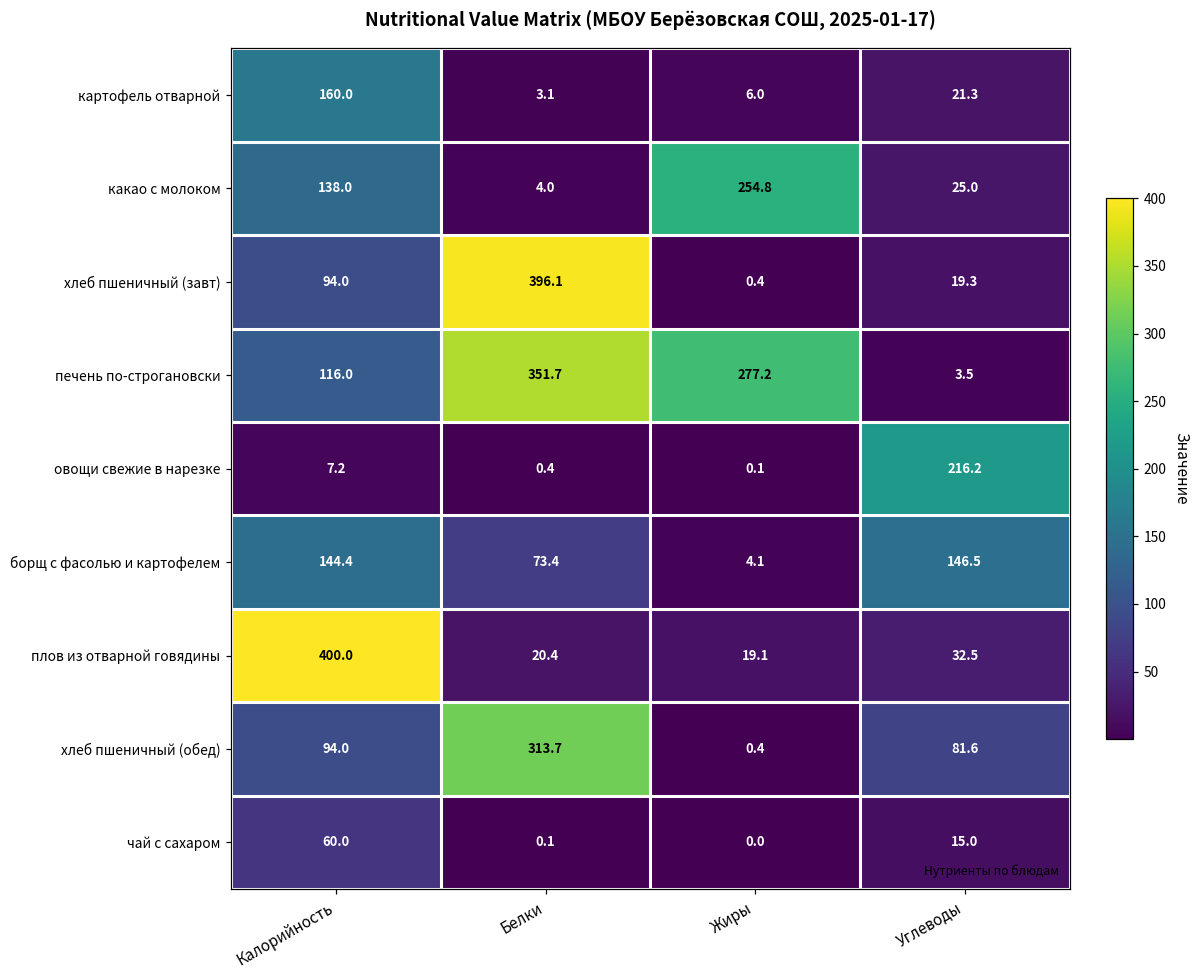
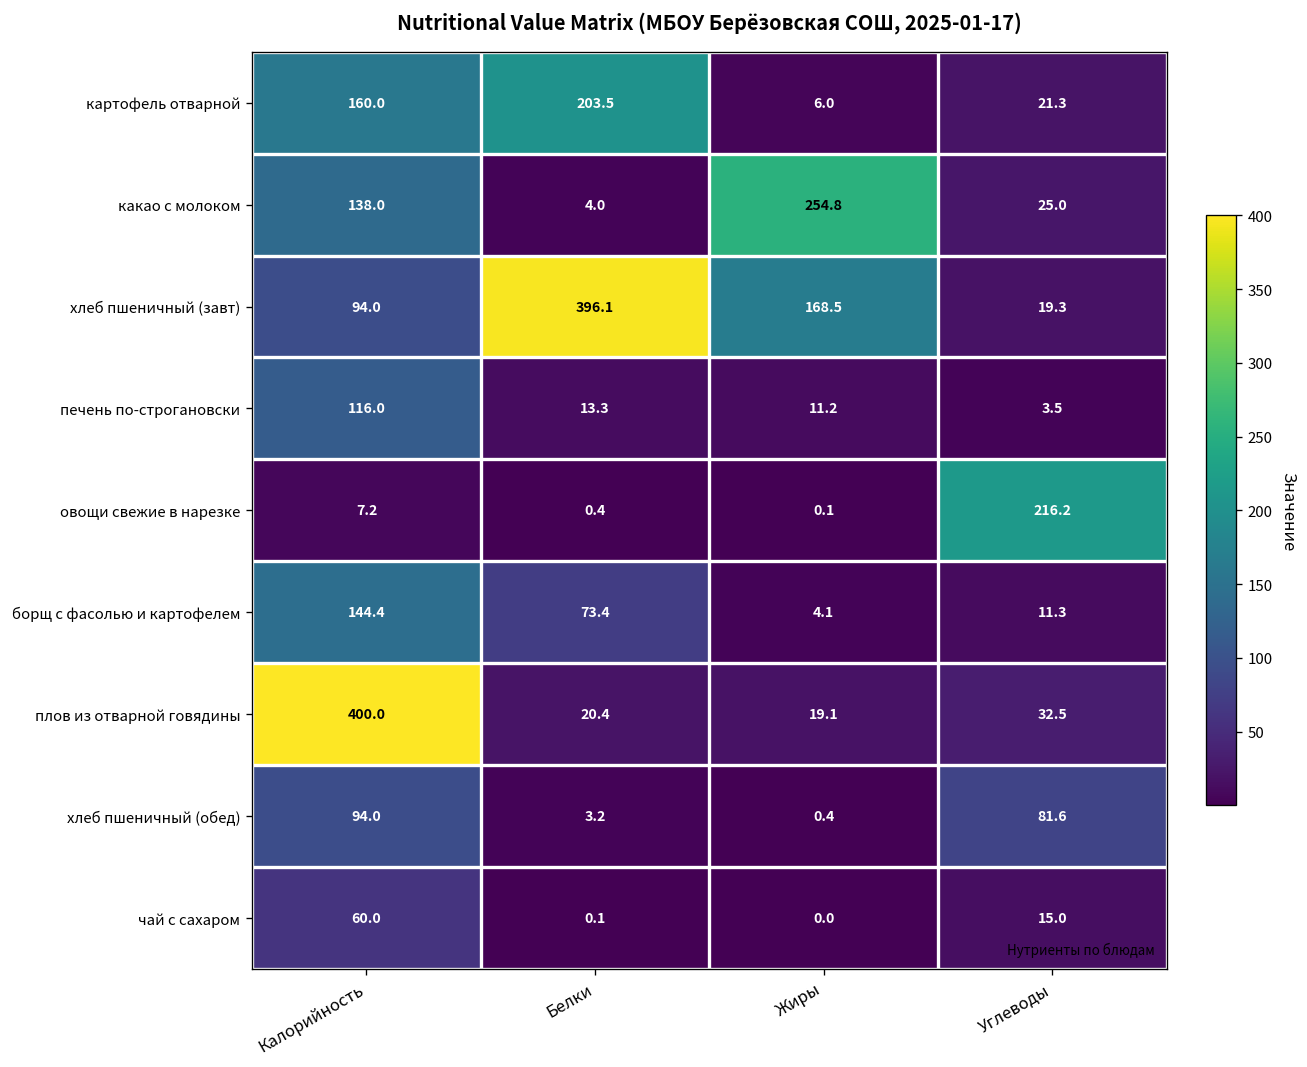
картофель отварной, Белки: 3.1 -> 203.5
хлеб пшеничный (завт), Жиры: 0.4 -> 168.5
печень по-строгановски, Белки: 351.7 -> 13.3
печень по-строгановски, Жиры: 277.2 -> 11.2
борщ с фасолью и картофелем, Углеводы: 146.5 -> 11.3
хлеб пшеничный (обед), Белки: 313.7 -> 3.2
